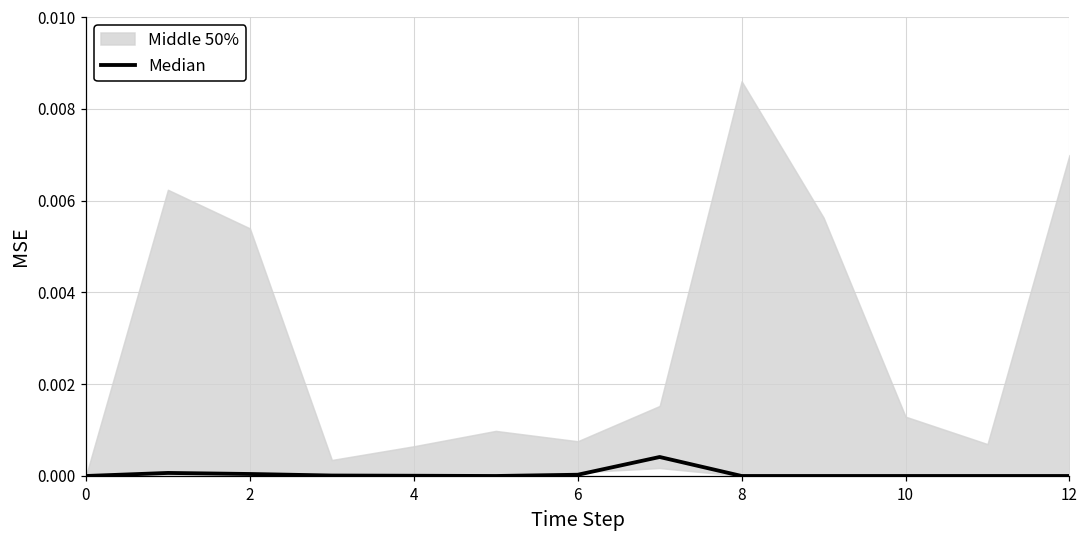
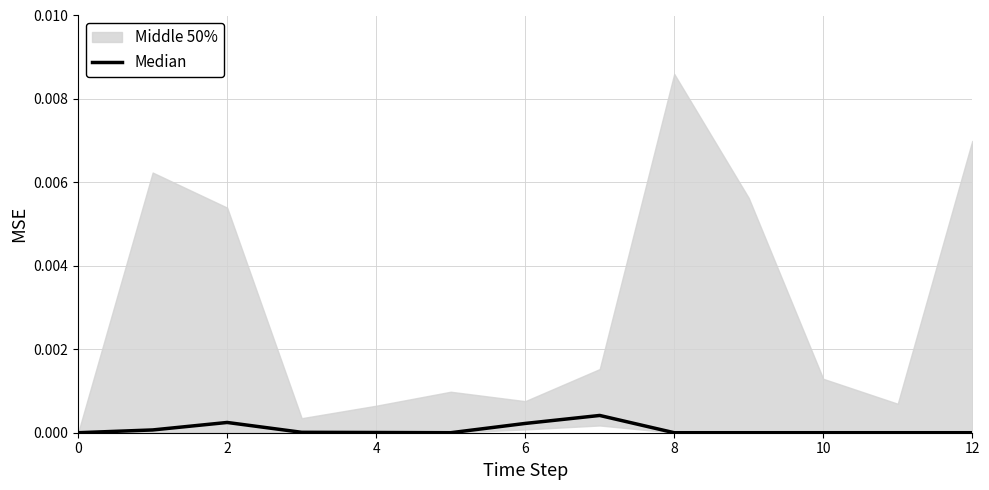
Median, 2: 0.0000 -> 0.0002
Median, 6: 0.0000 -> 0.0002
